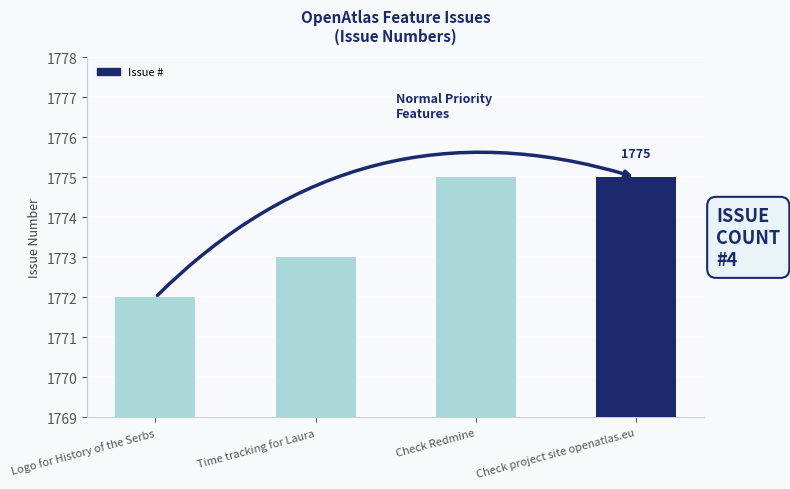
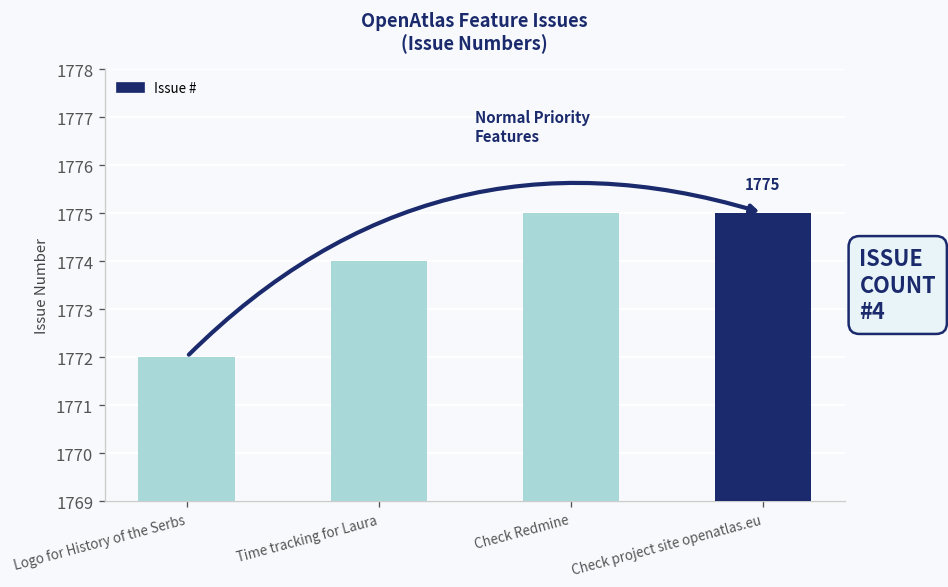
Time tracking for Laura: 1773 -> 1774
